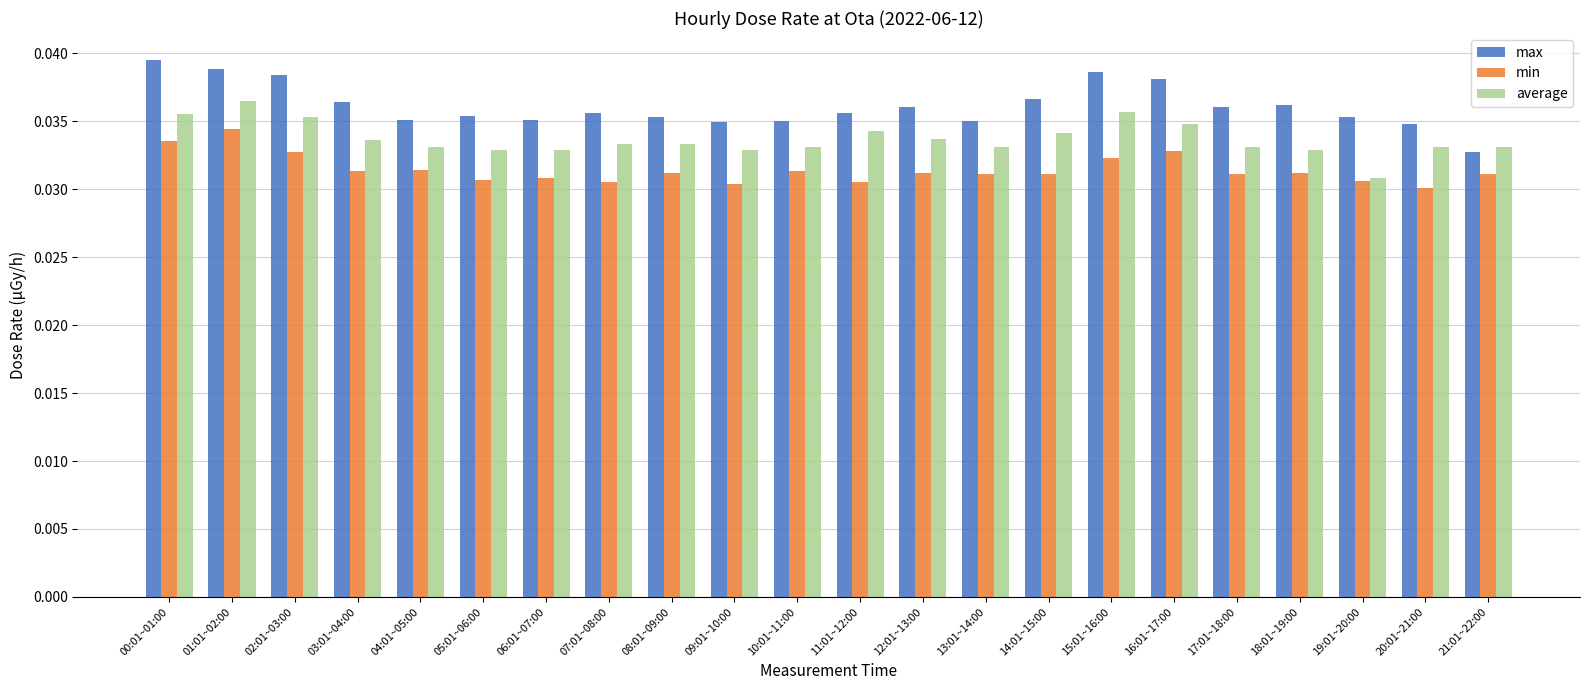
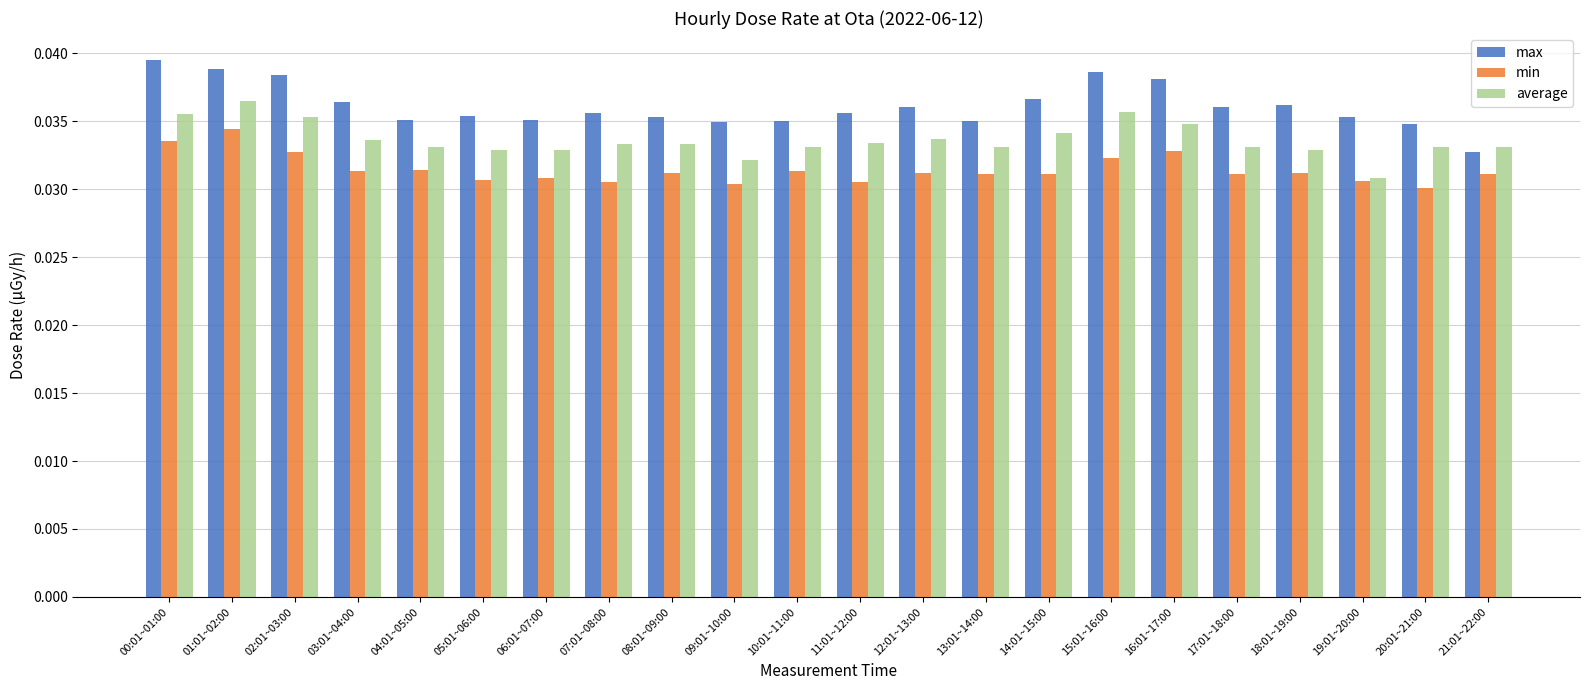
average, 09:01~10:00: 0.0329 -> 0.0321
average, 11:01~12:00: 0.0343 -> 0.0334
